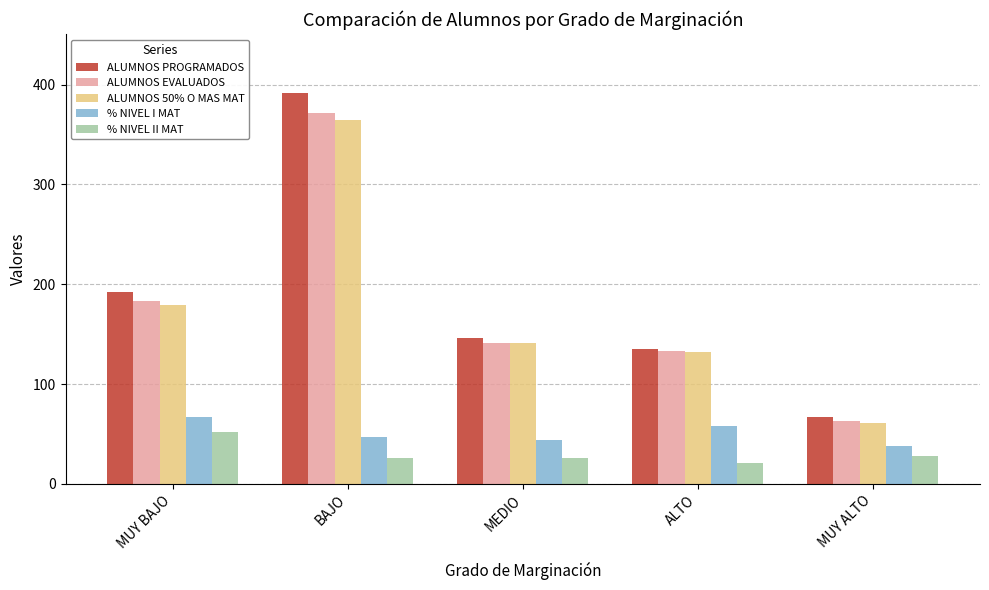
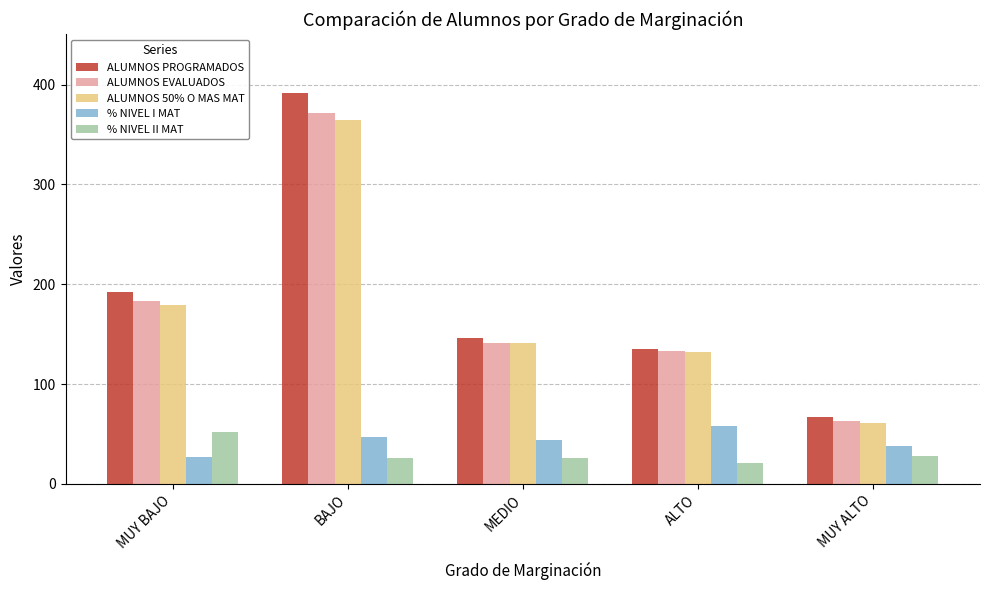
% NIVEL I MAT, MUY BAJO: 70 -> 30
